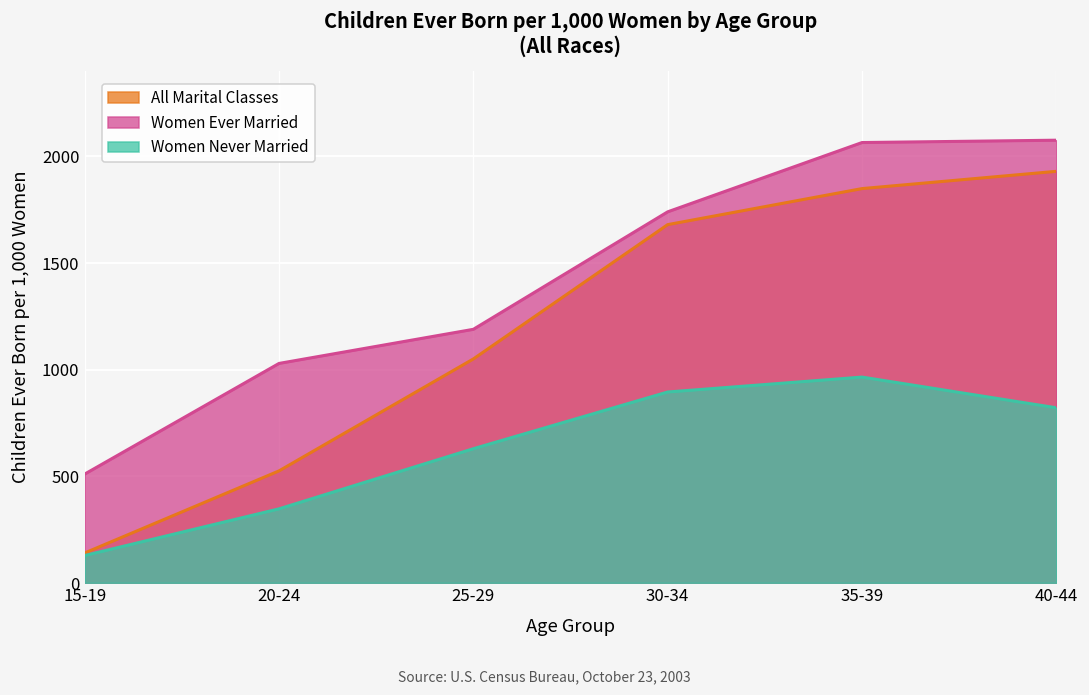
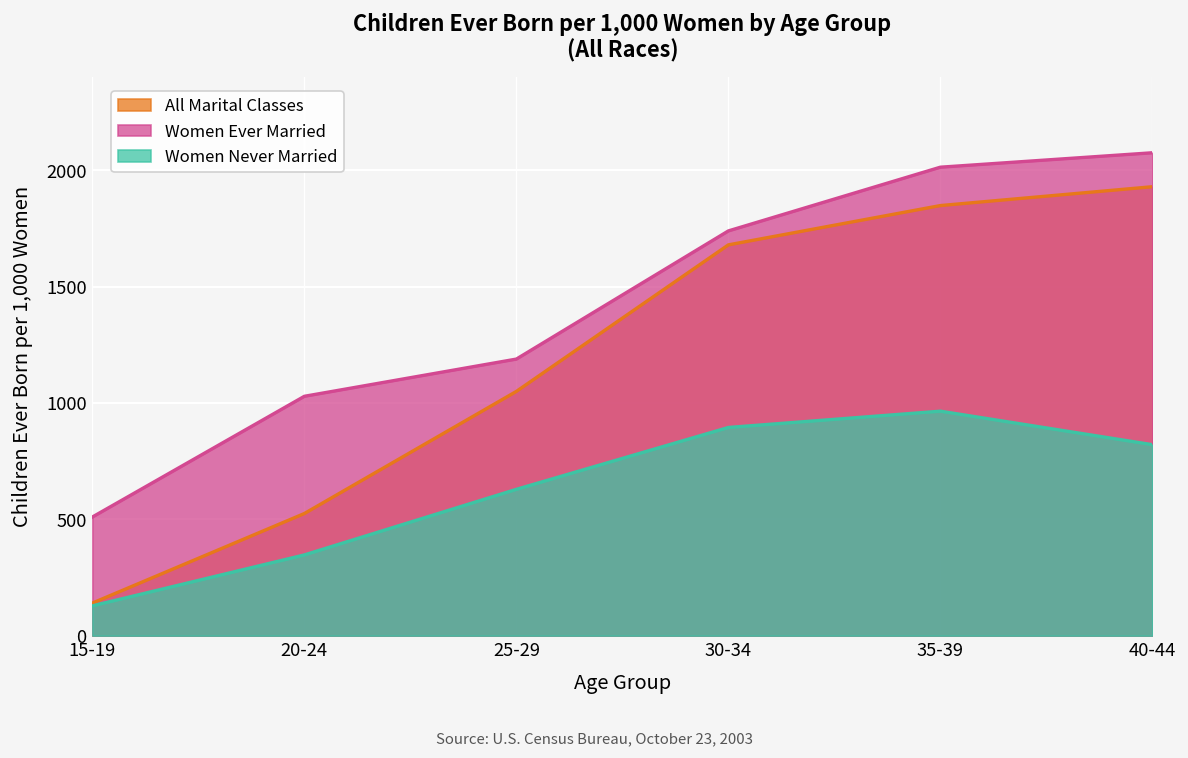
Women Ever Married, 35-39: 2070 -> 2010
